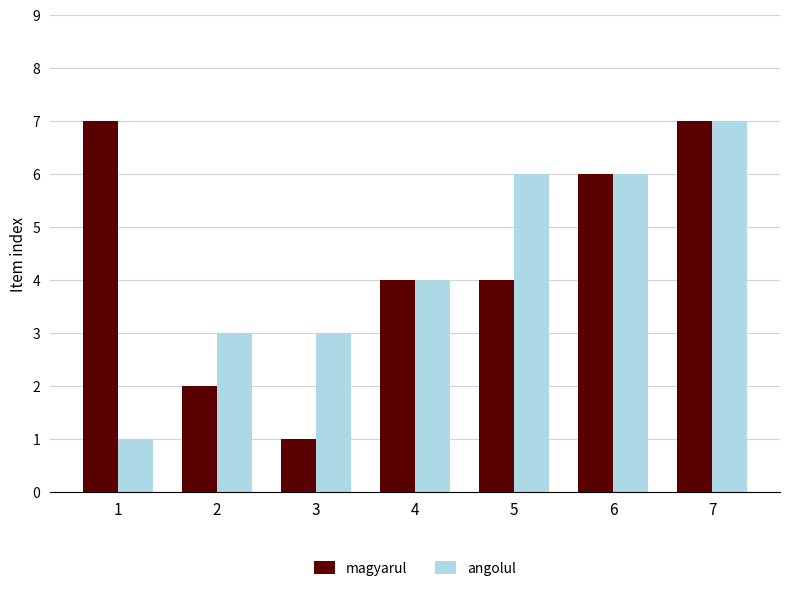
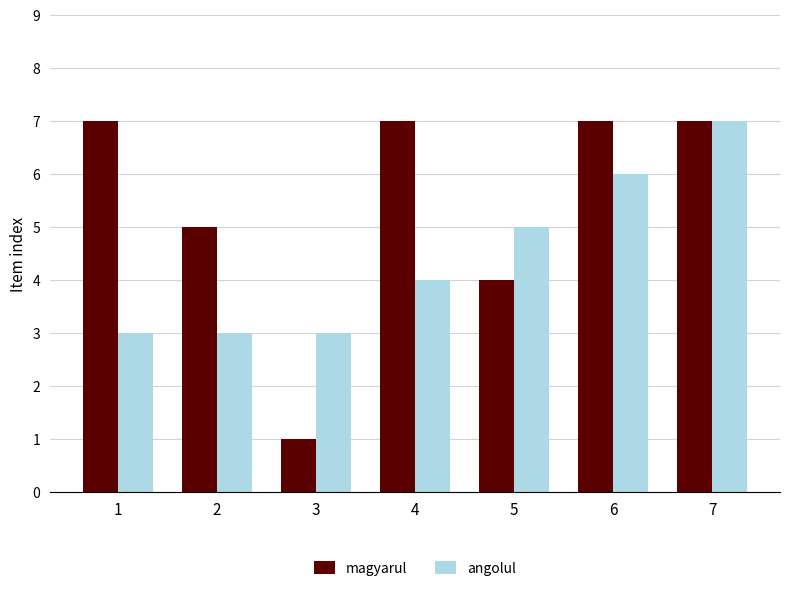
angolul, 1: 1 -> 3
magyarul, 2: 2 -> 5
magyarul, 4: 4 -> 7
angolul, 5: 6 -> 5
magyarul, 6: 6 -> 7
